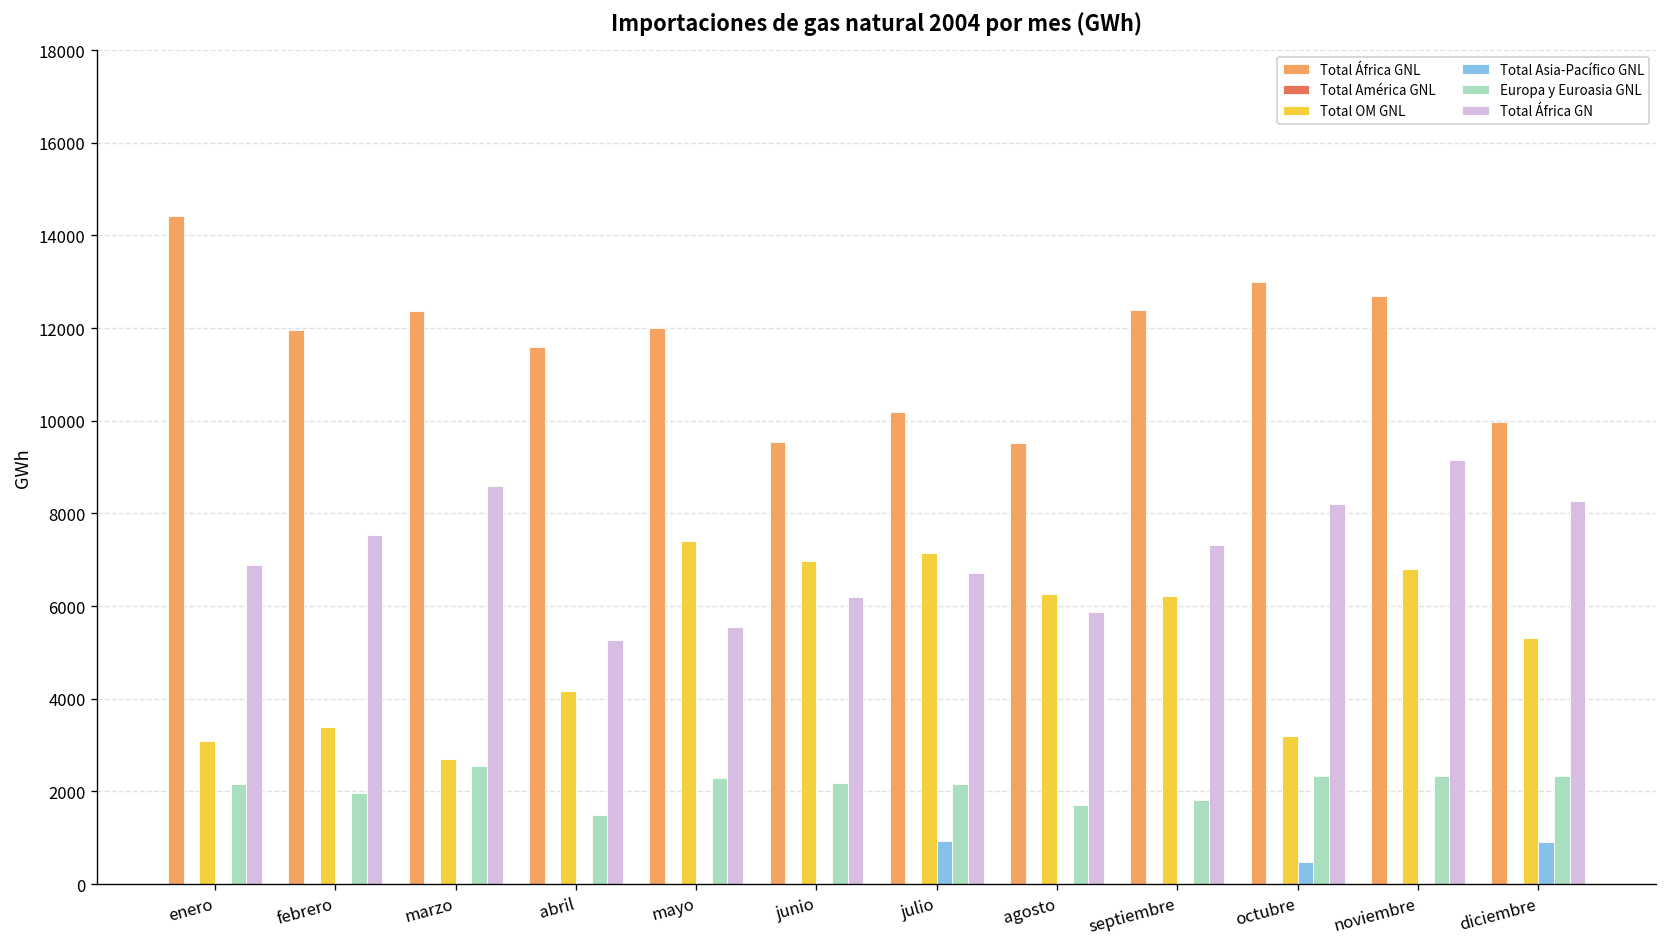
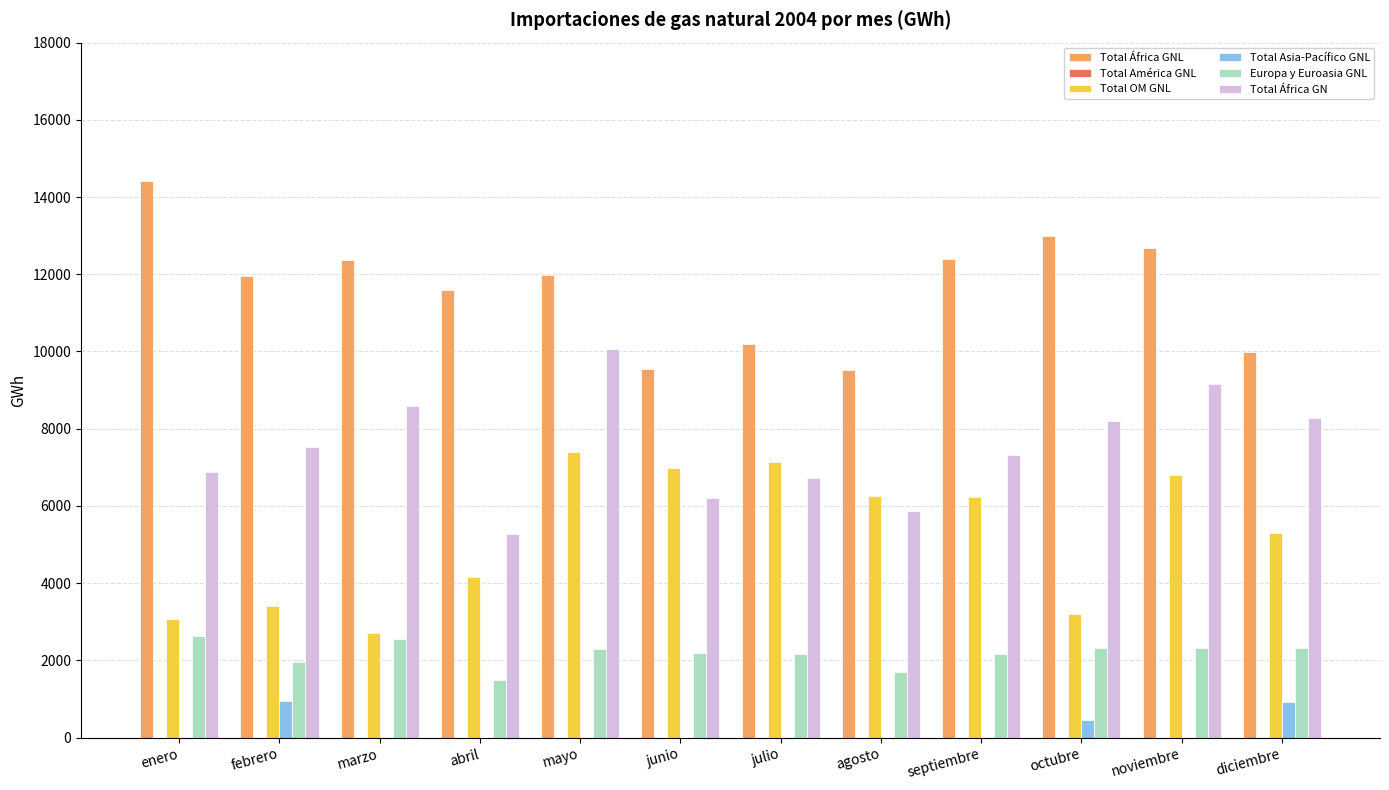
Europa y Euroasia GNL, enero: 2200 -> 2600
Total Asia-Pacífico GNL, febrero: 0 -> 900
Total África GN, mayo: 5600 -> 10100
Total Asia-Pacífico GNL, julio: 900 -> 0
Europa y Euroasia GNL, septiembre: 1800 -> 2200
